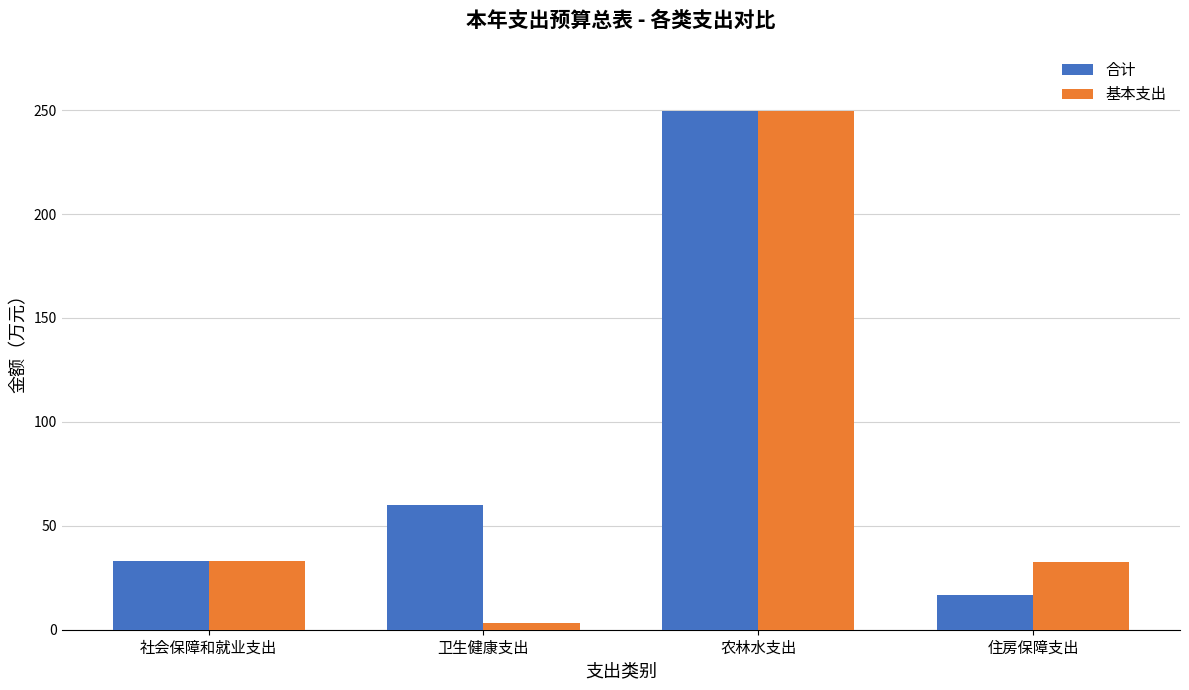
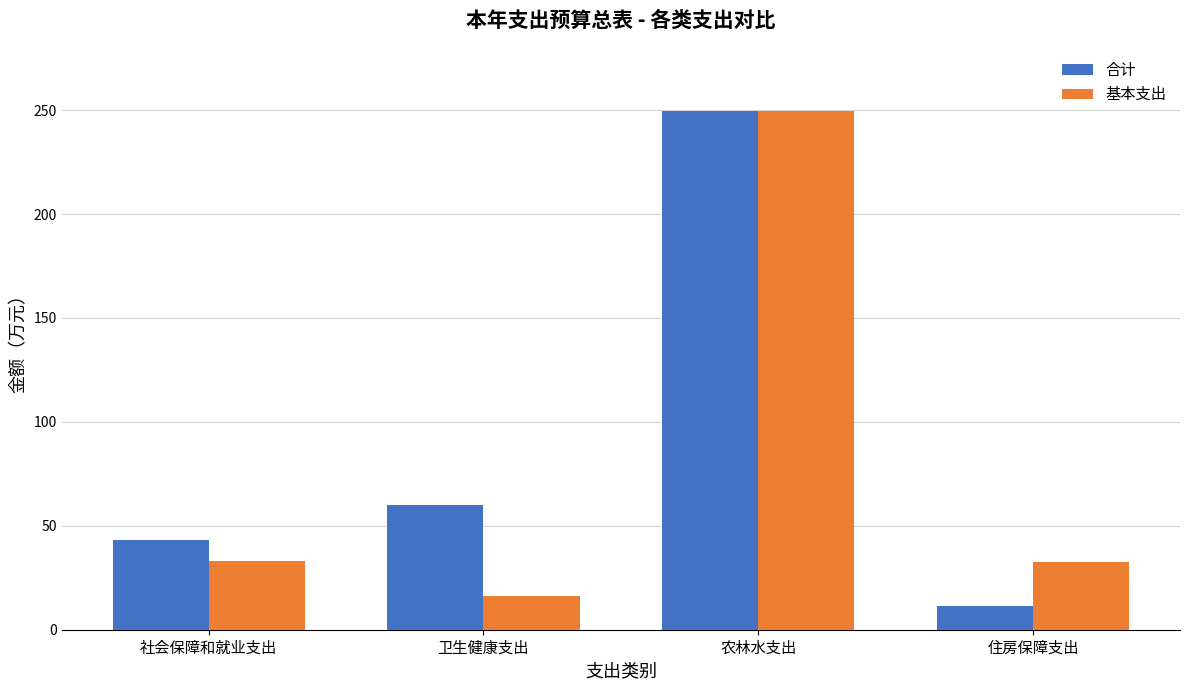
合计, 社会保障和就业支出: 33 -> 43
基本支出, 卫生健康支出: 3 -> 16
合计, 住房保障支出: 17 -> 11
